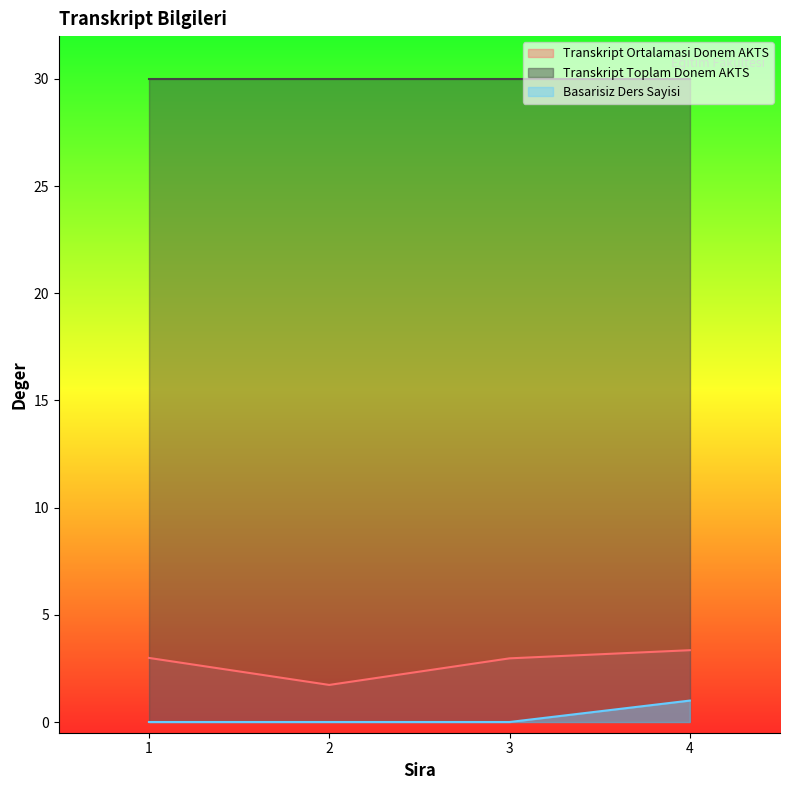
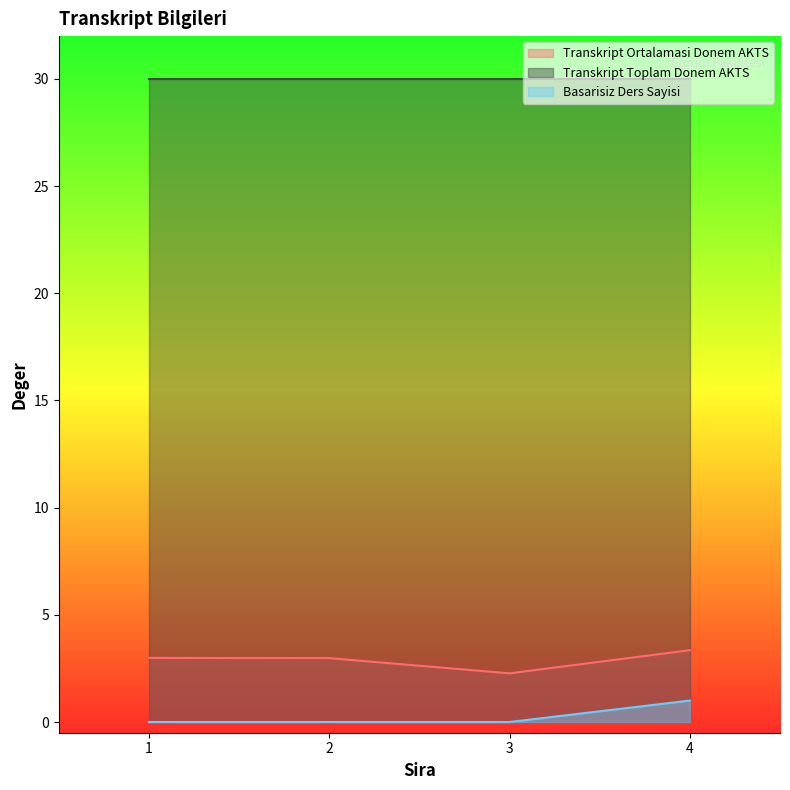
Transkript Ortalamasi Donem AKTS, 2: 1.7 -> 3.0
Transkript Ortalamasi Donem AKTS, 3: 3.0 -> 2.3
